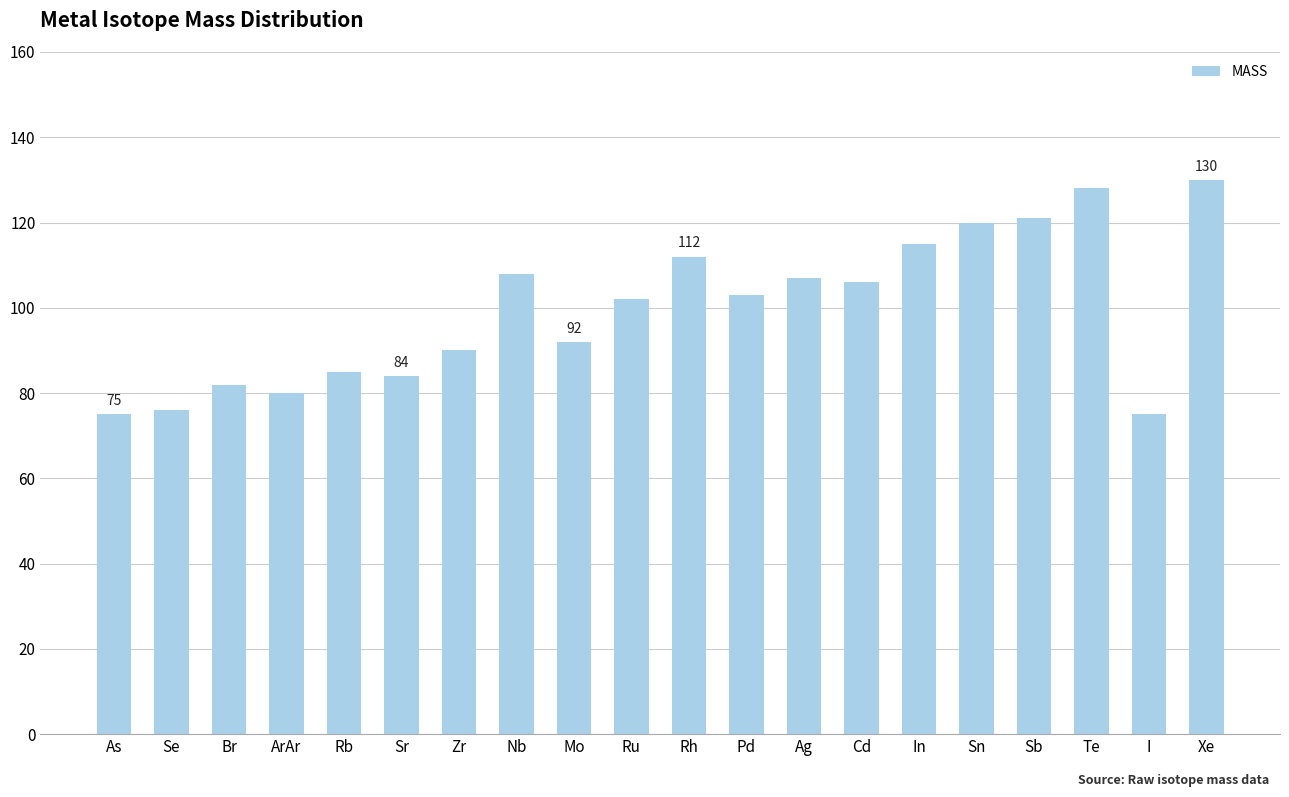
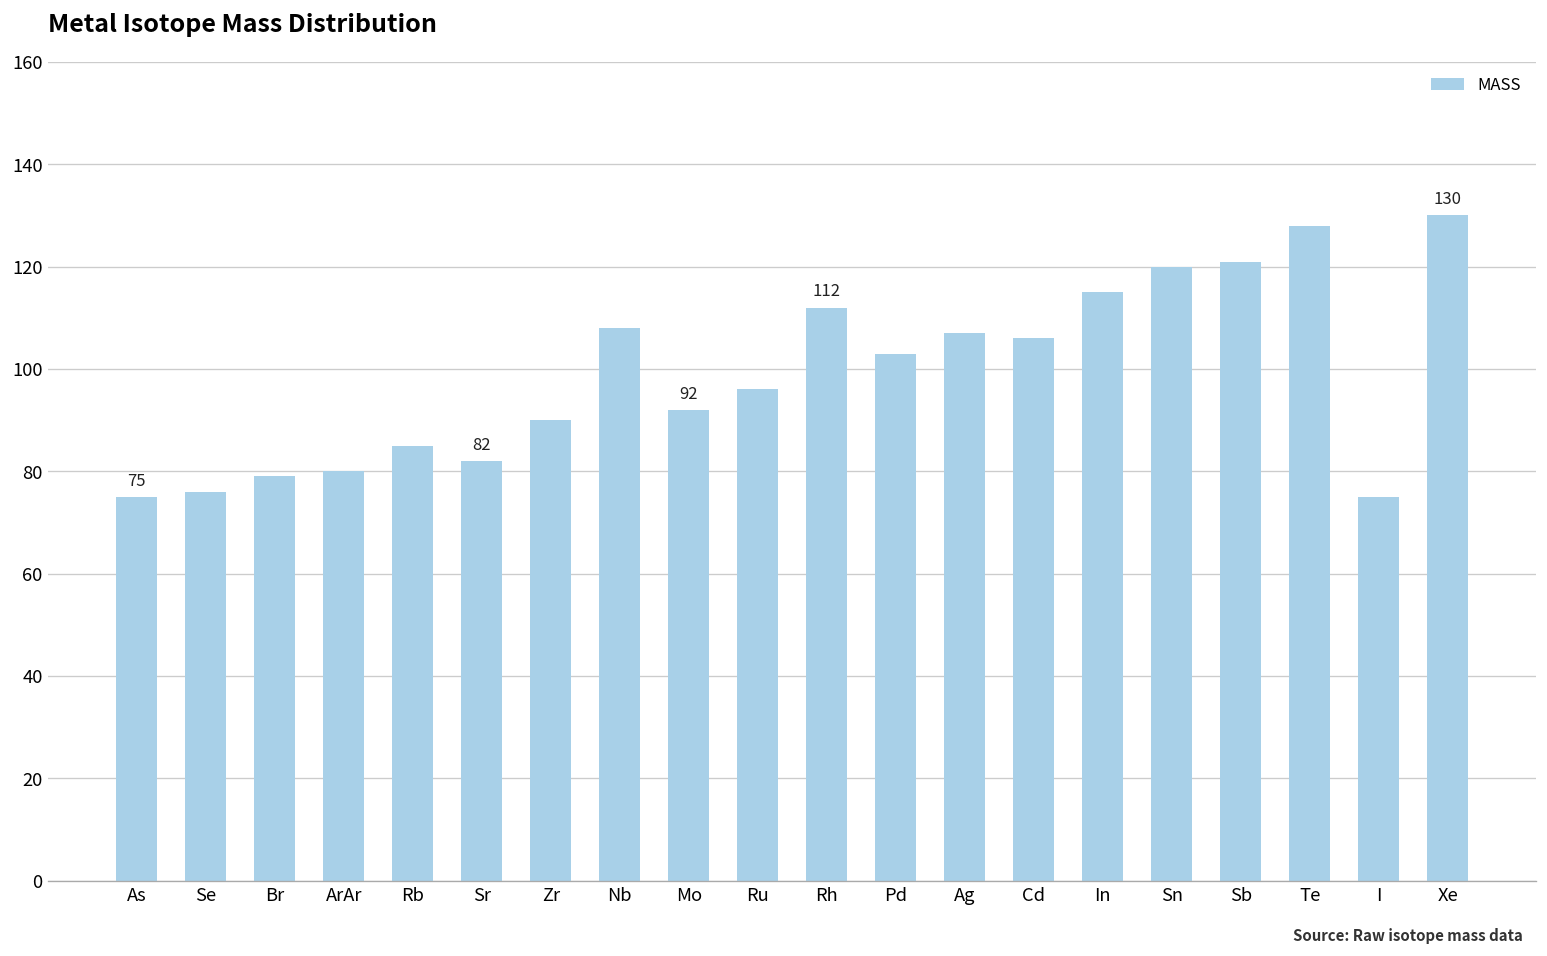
Br: 82 -> 79
Sr: 84 -> 82
Ru: 102 -> 96
